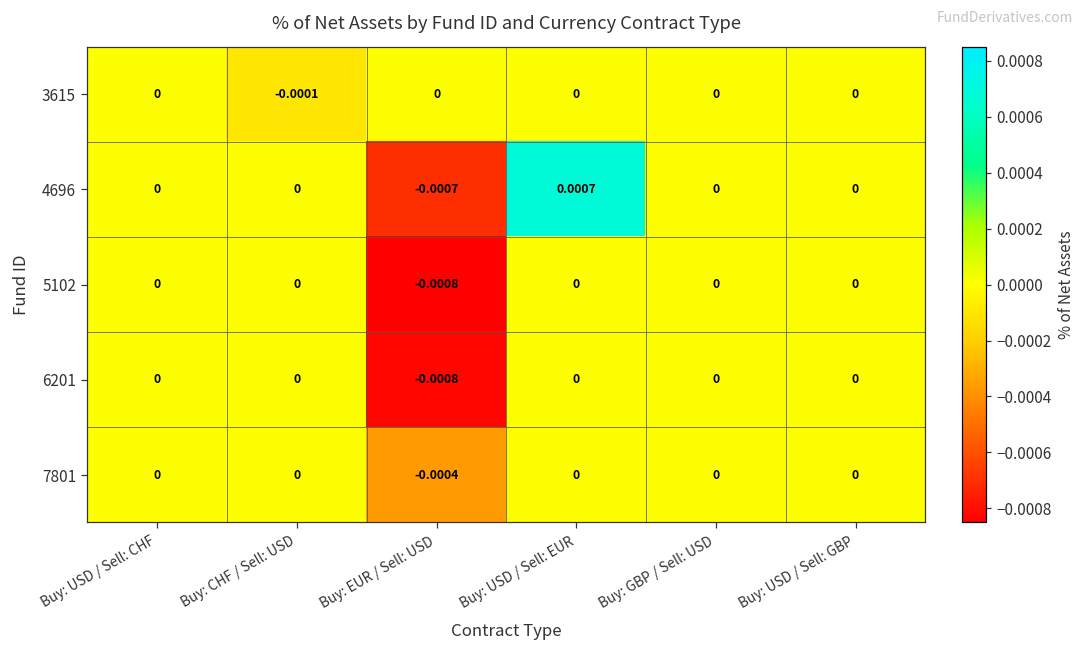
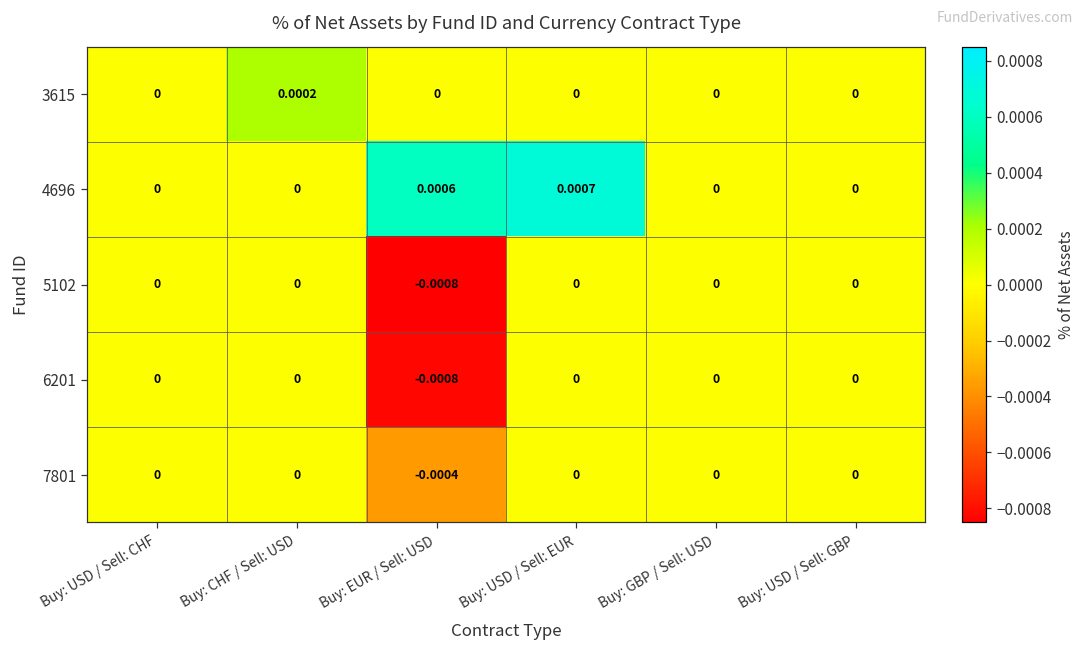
3615, Buy: CHF / Sell: USD: -0.0001 -> 0.0002
4696, Buy: EUR / Sell: USD: -0.0007 -> 0.0006
